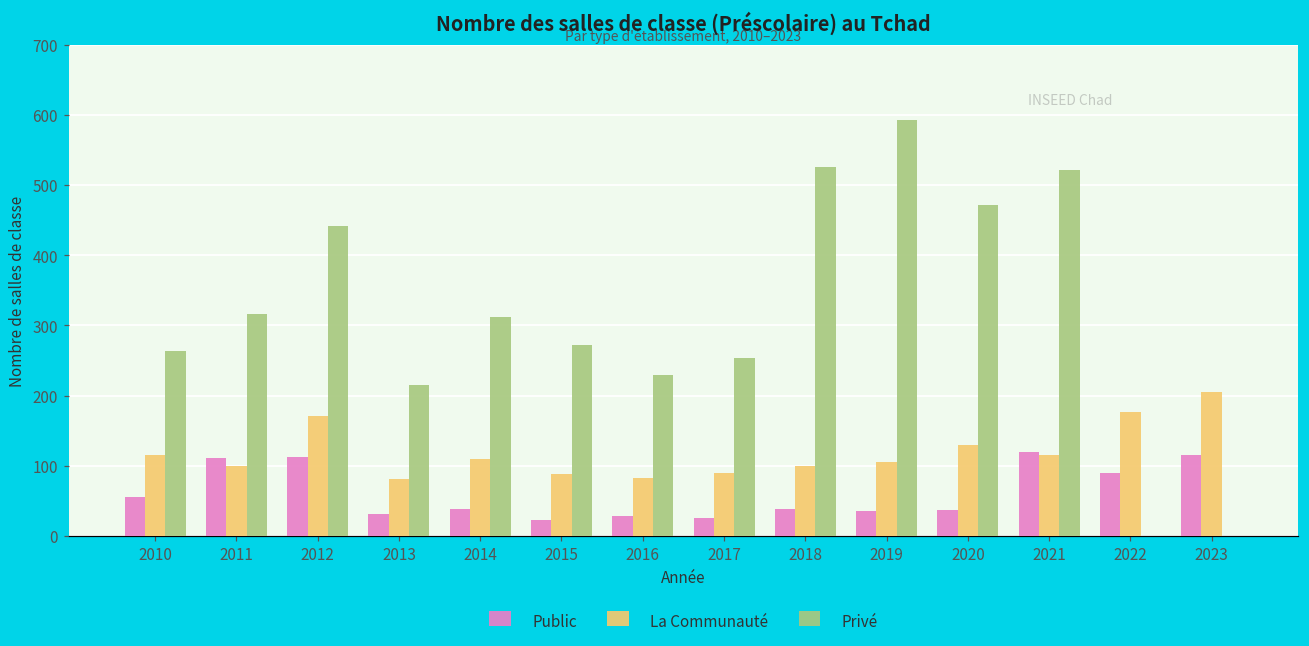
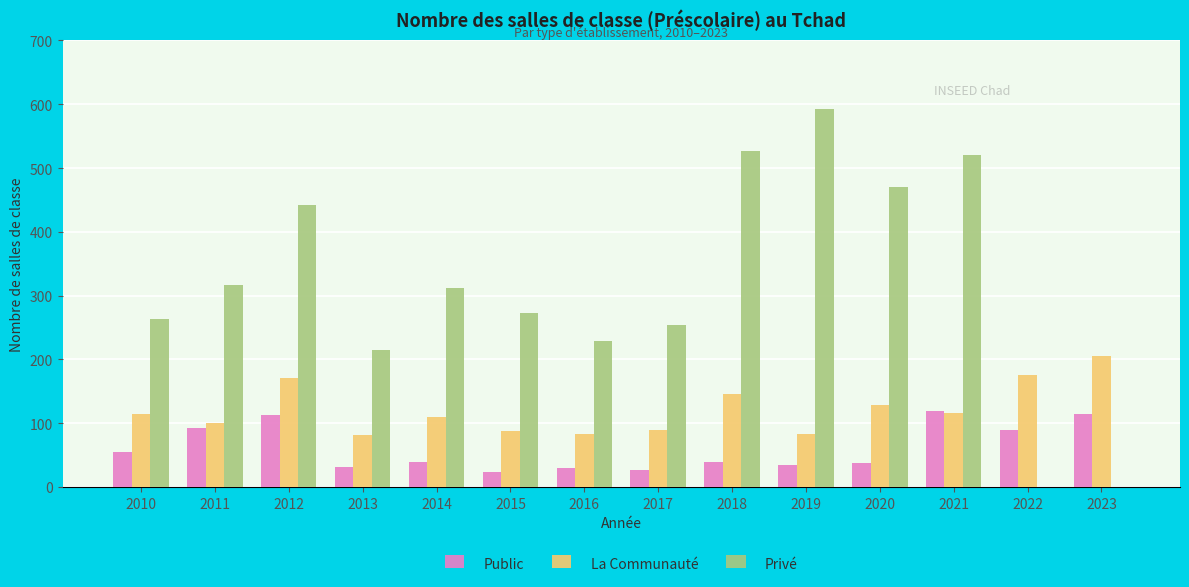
Public, 2011: 110 -> 90
La Communauté, 2018: 100 -> 150
La Communauté, 2019: 110 -> 80
